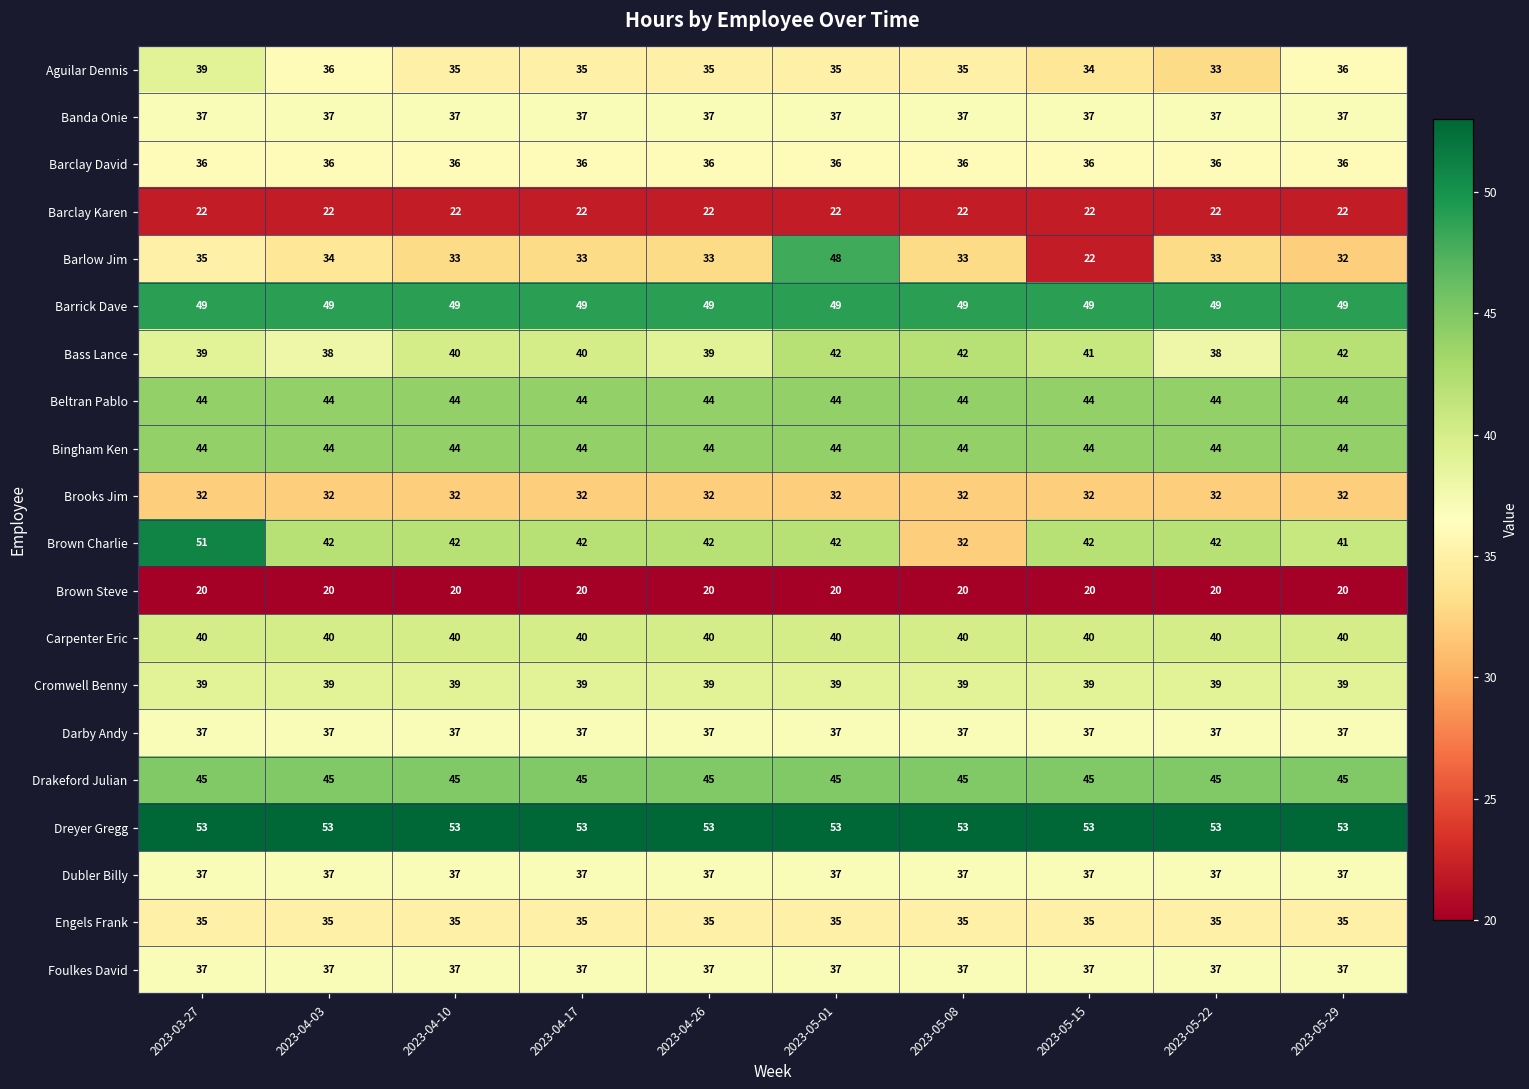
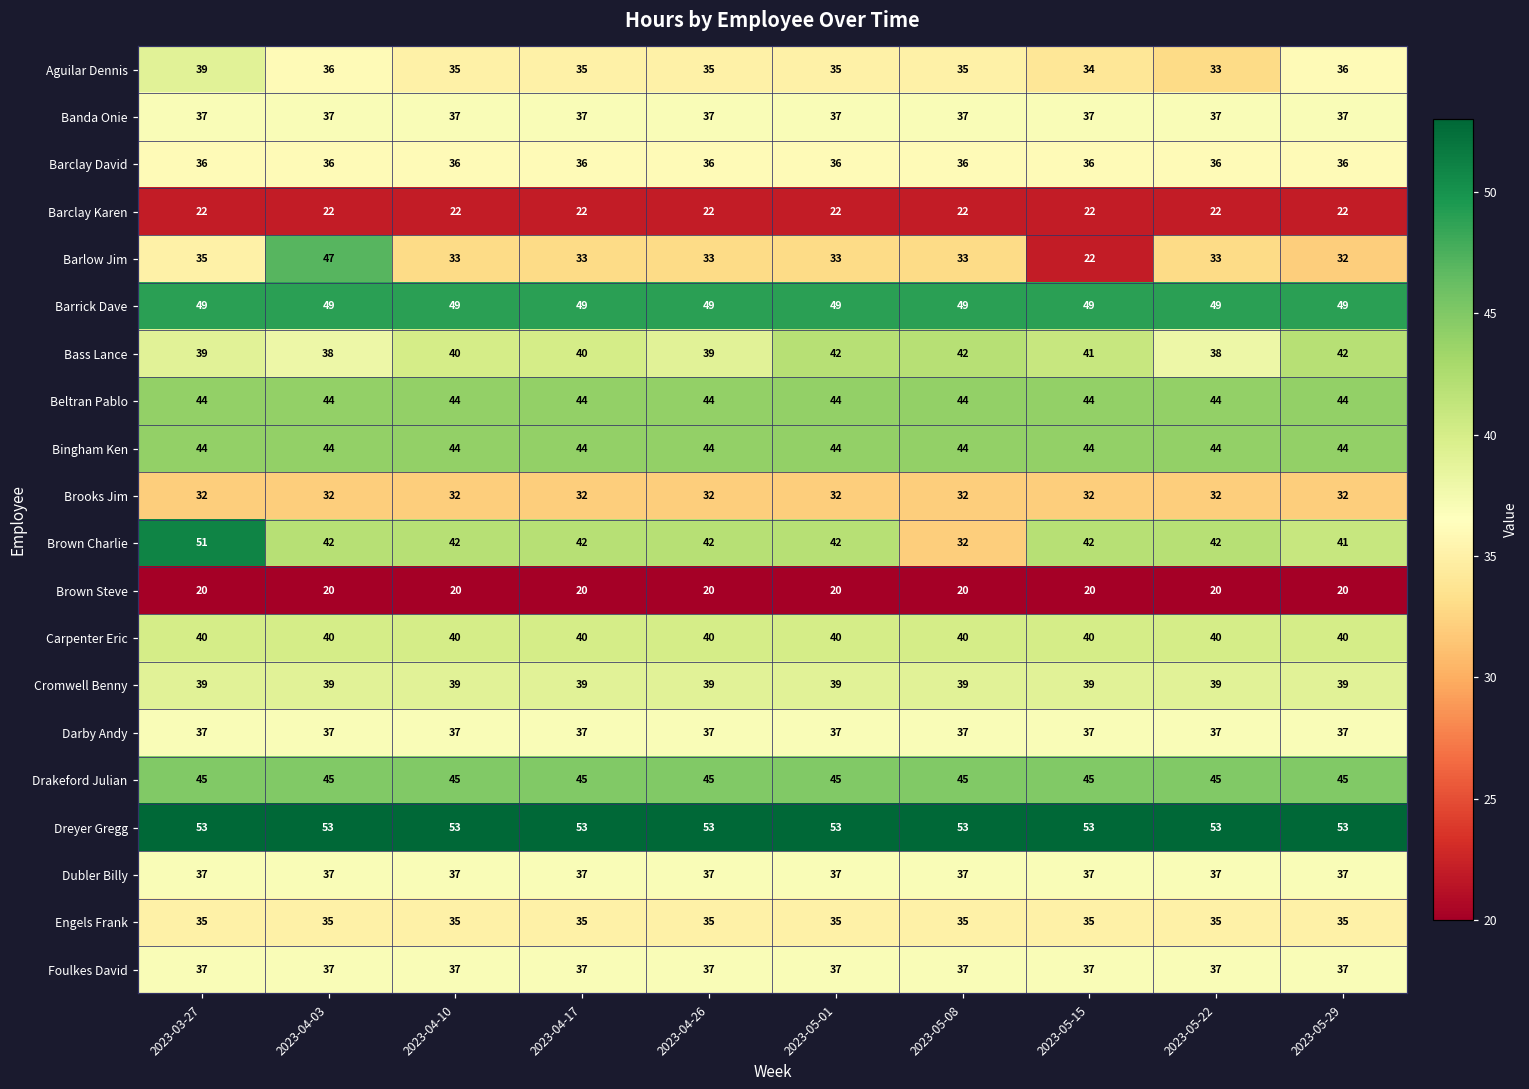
Barlow Jim, 2023-04-03: 34 -> 47
Barlow Jim, 2023-05-01: 48 -> 33
